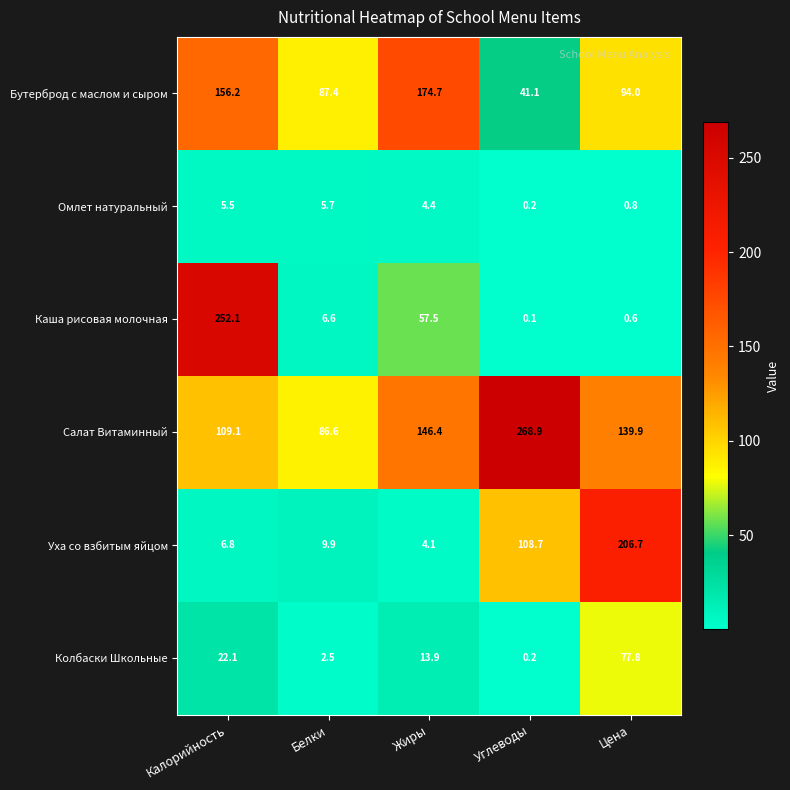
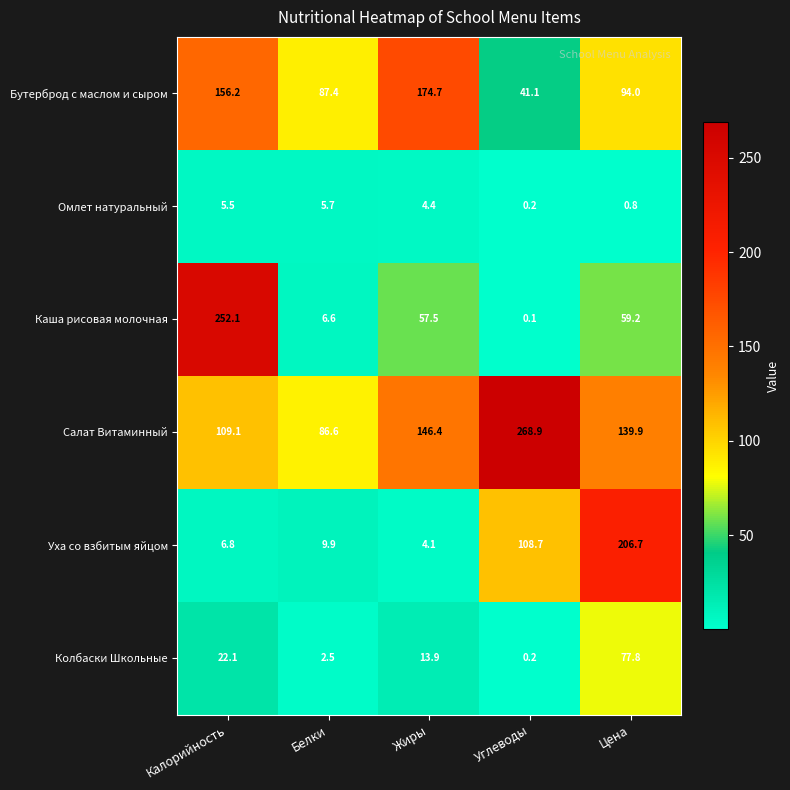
Каша рисовая молочная, Цена: 0.6 -> 59.2
